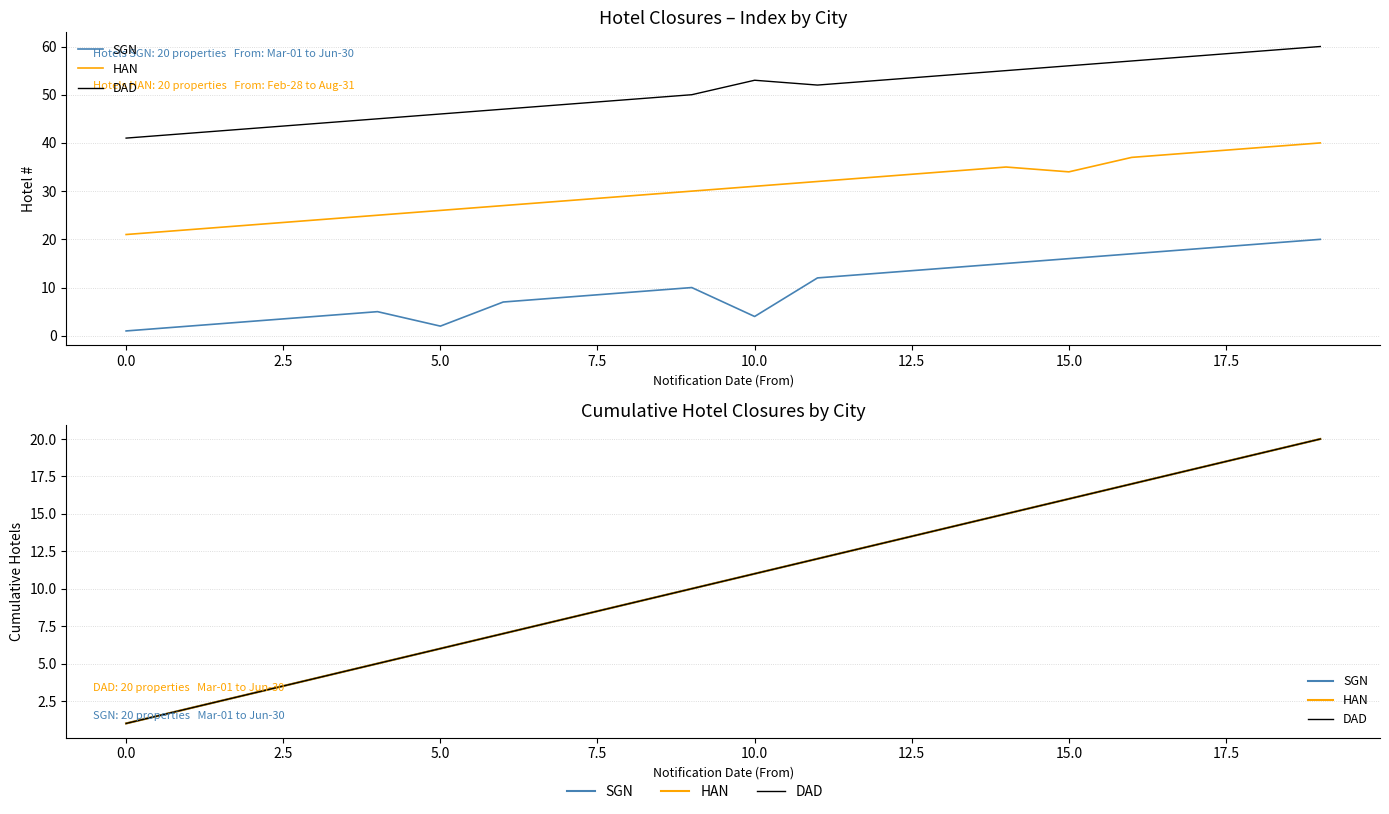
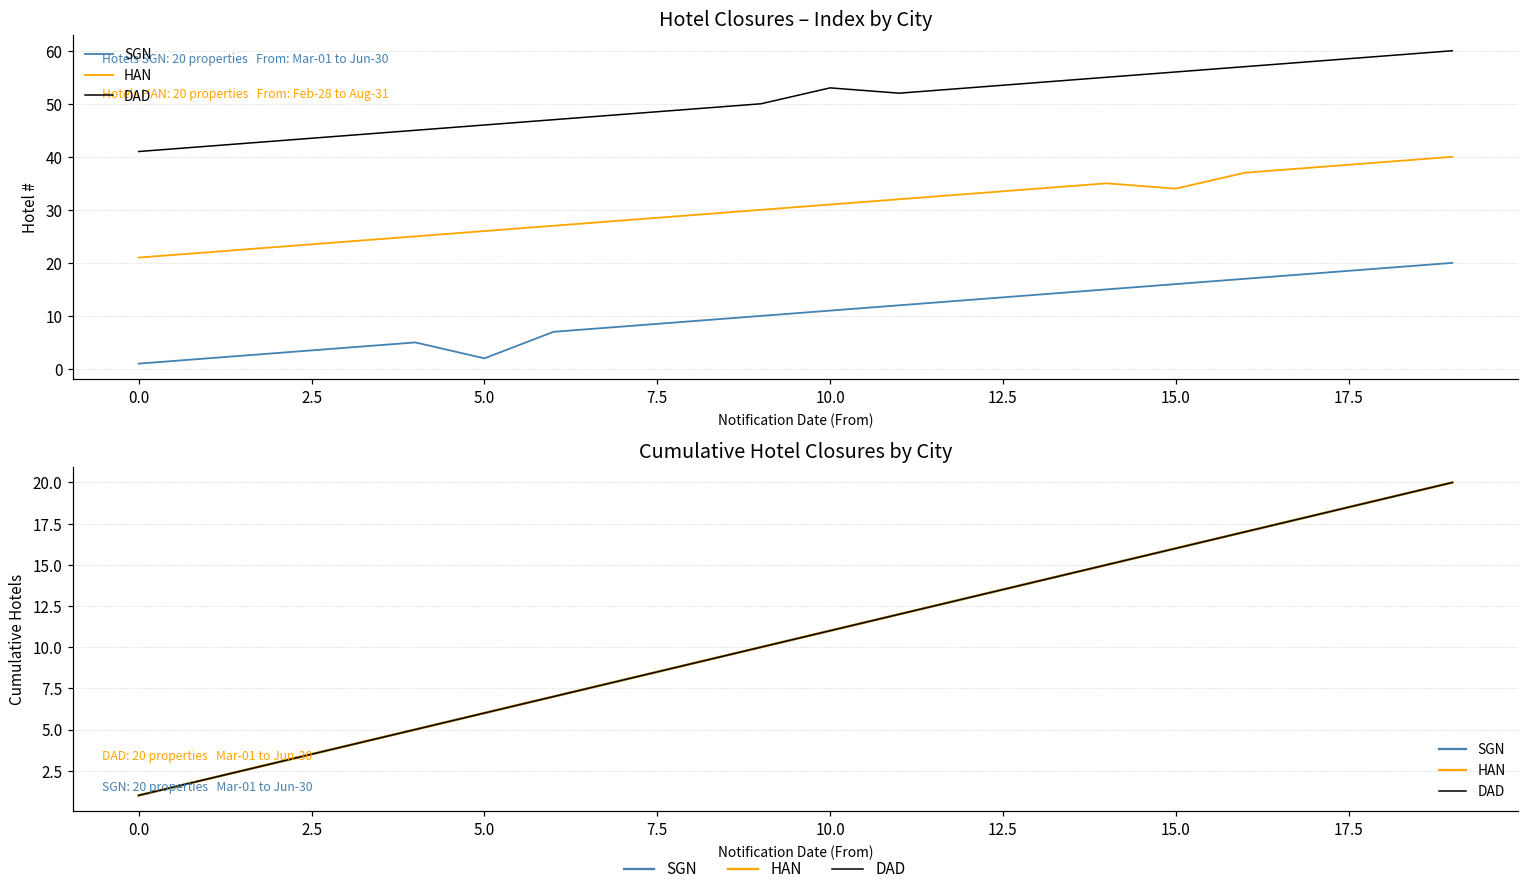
Hotel Closures – Index by City, SGN, 10.0: 4 -> 11
